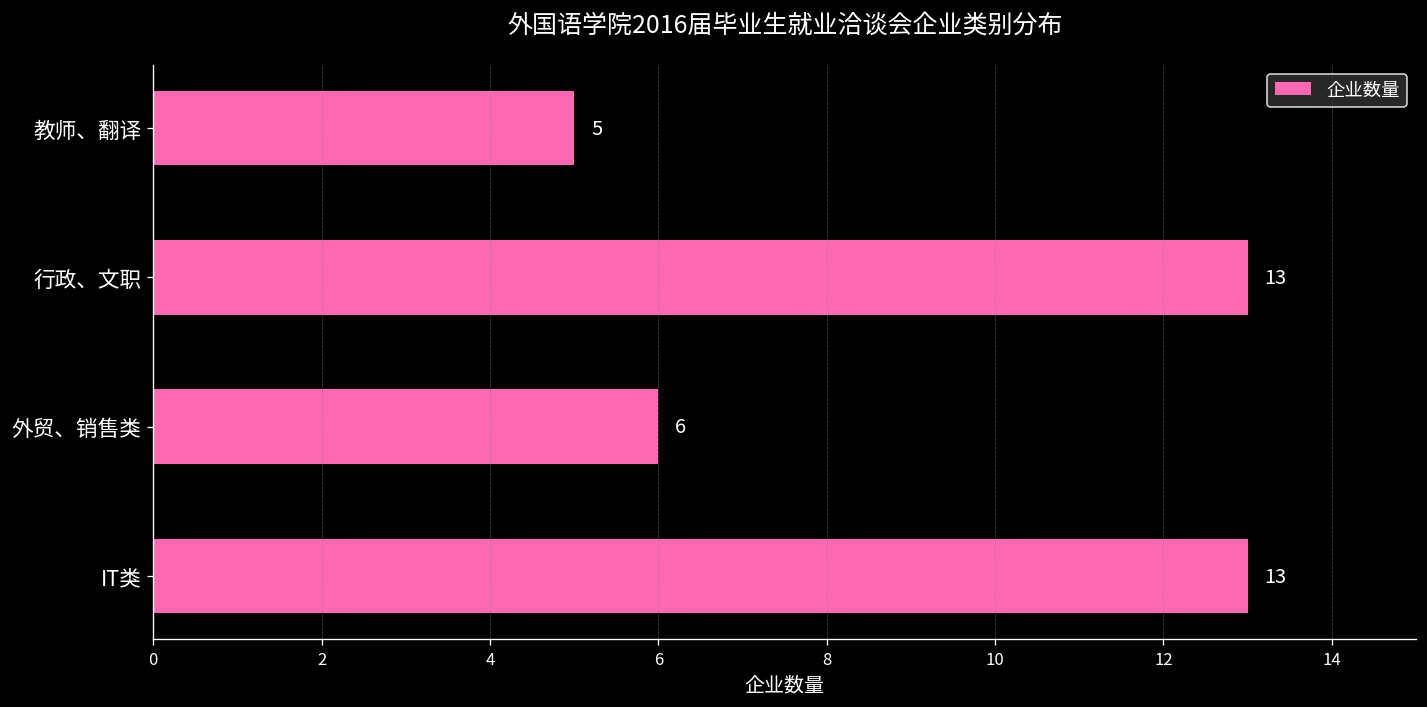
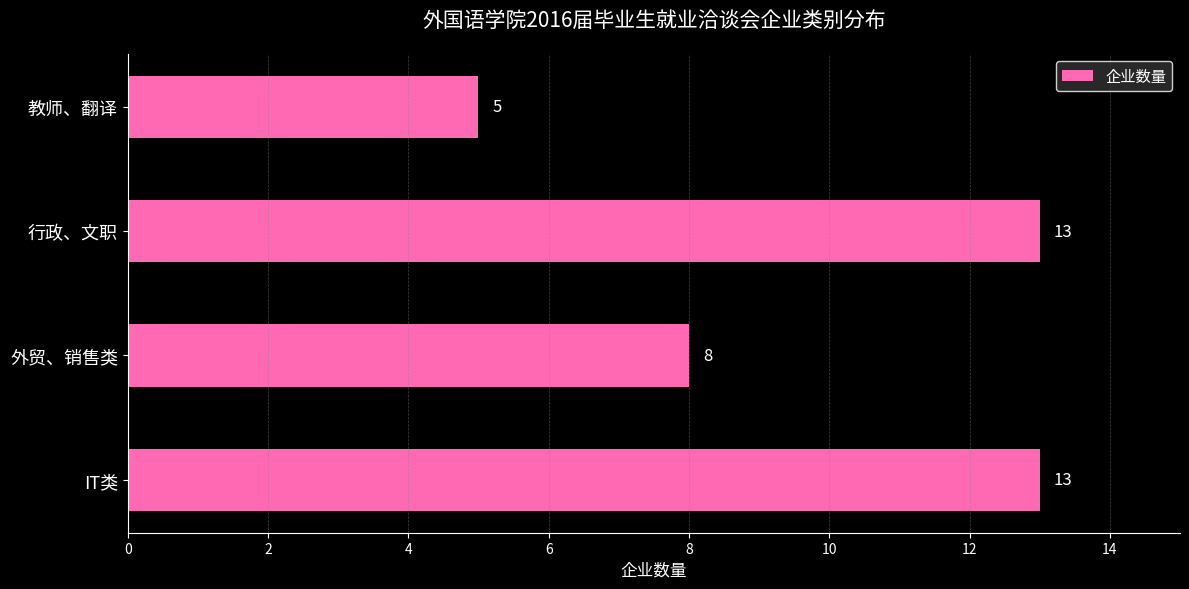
外贸、销售类: 6 -> 8
